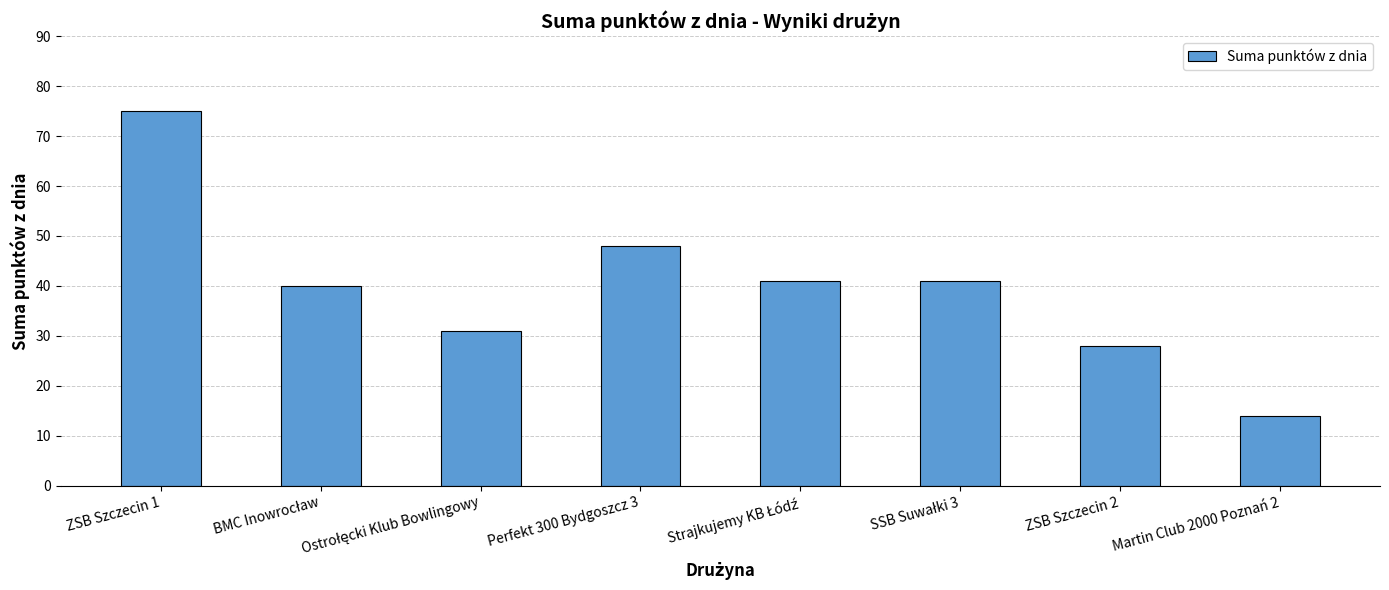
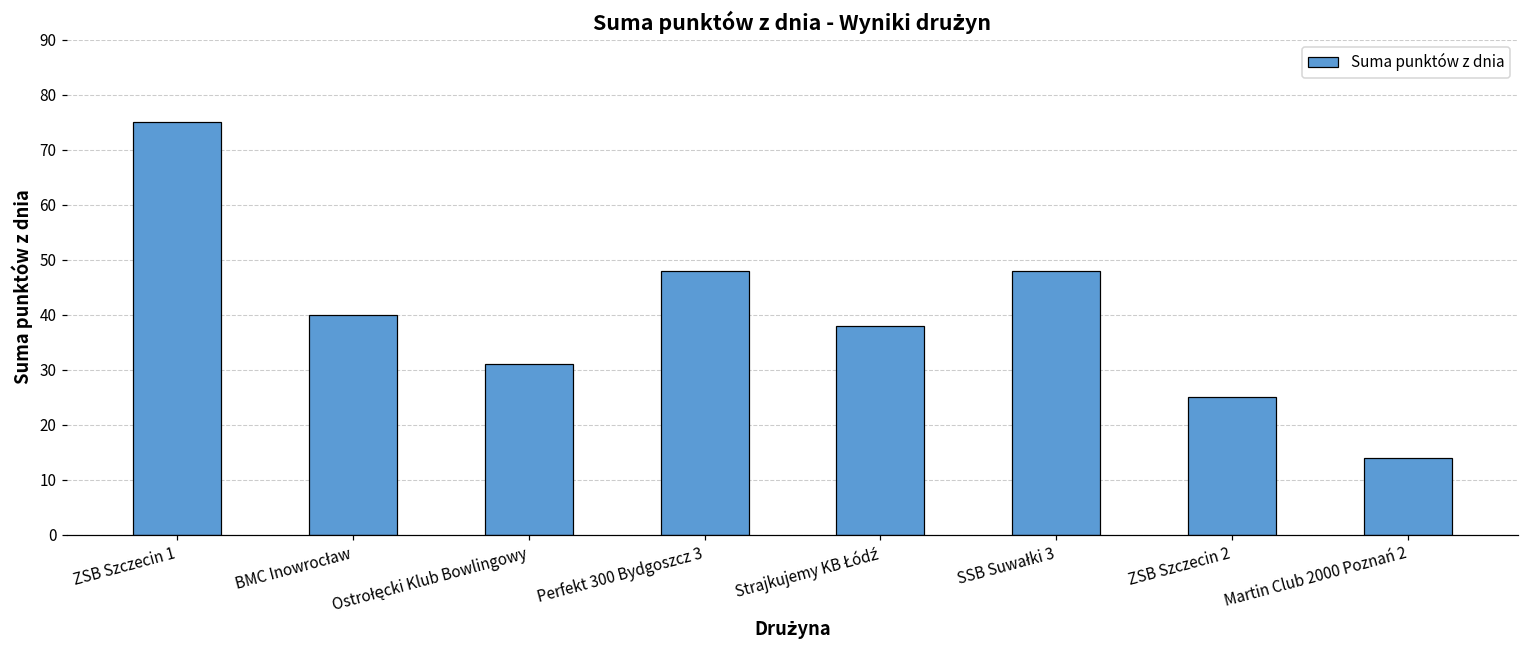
Strajkujemy KB Łódź: 41 -> 38
SSB Suwałki 3: 41 -> 48
ZSB Szczecin 2: 28 -> 25
